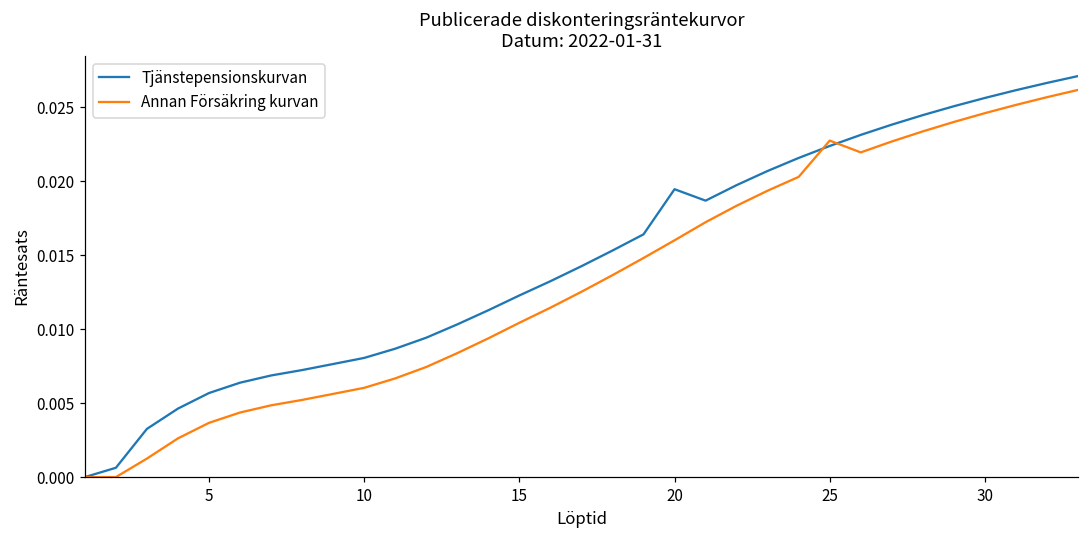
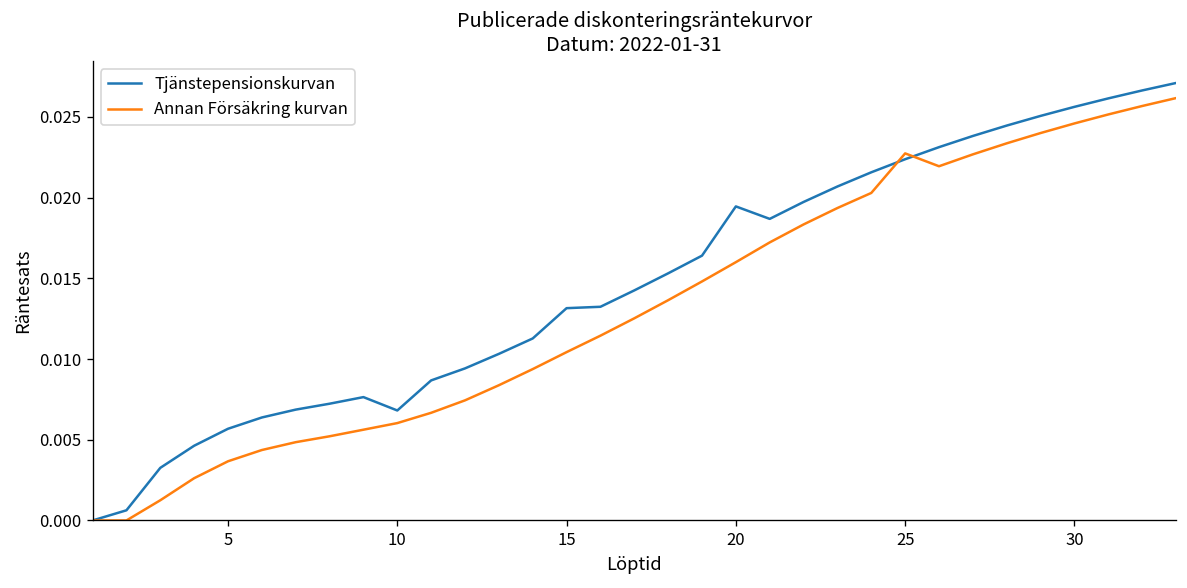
Tjänstepensionskurvan, 10: 0.0081 -> 0.0068
Tjänstepensionskurvan, 15: 0.0123 -> 0.0132
